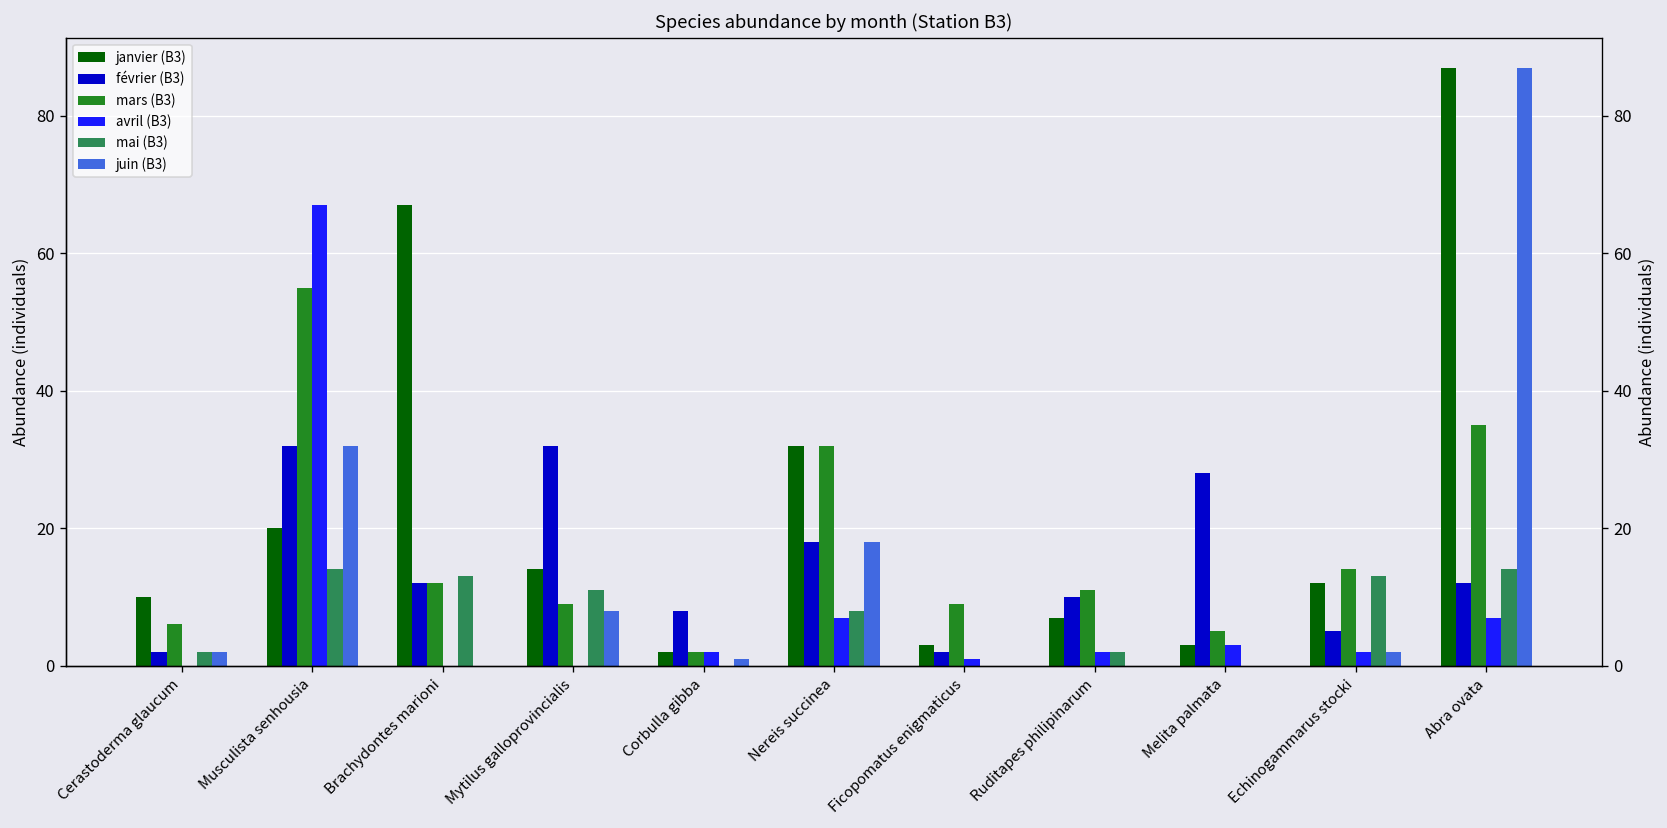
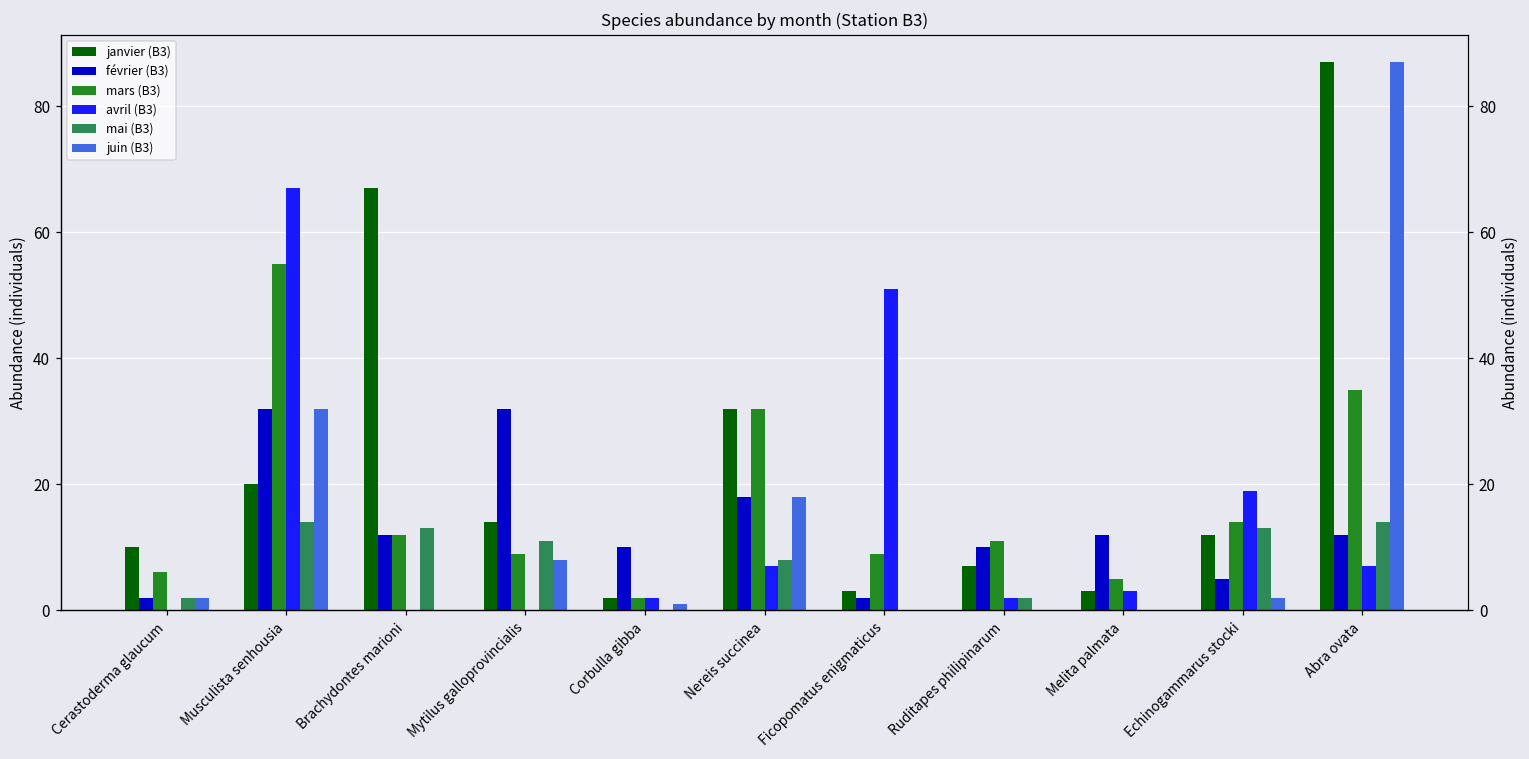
février (B3), Corbulla gibba: 8 -> 10
avril (B3), Ficopomatus enigmaticus: 1 -> 51
février (B3), Melita palmata: 28 -> 12
avril (B3), Echinogammarus stocki: 2 -> 19
